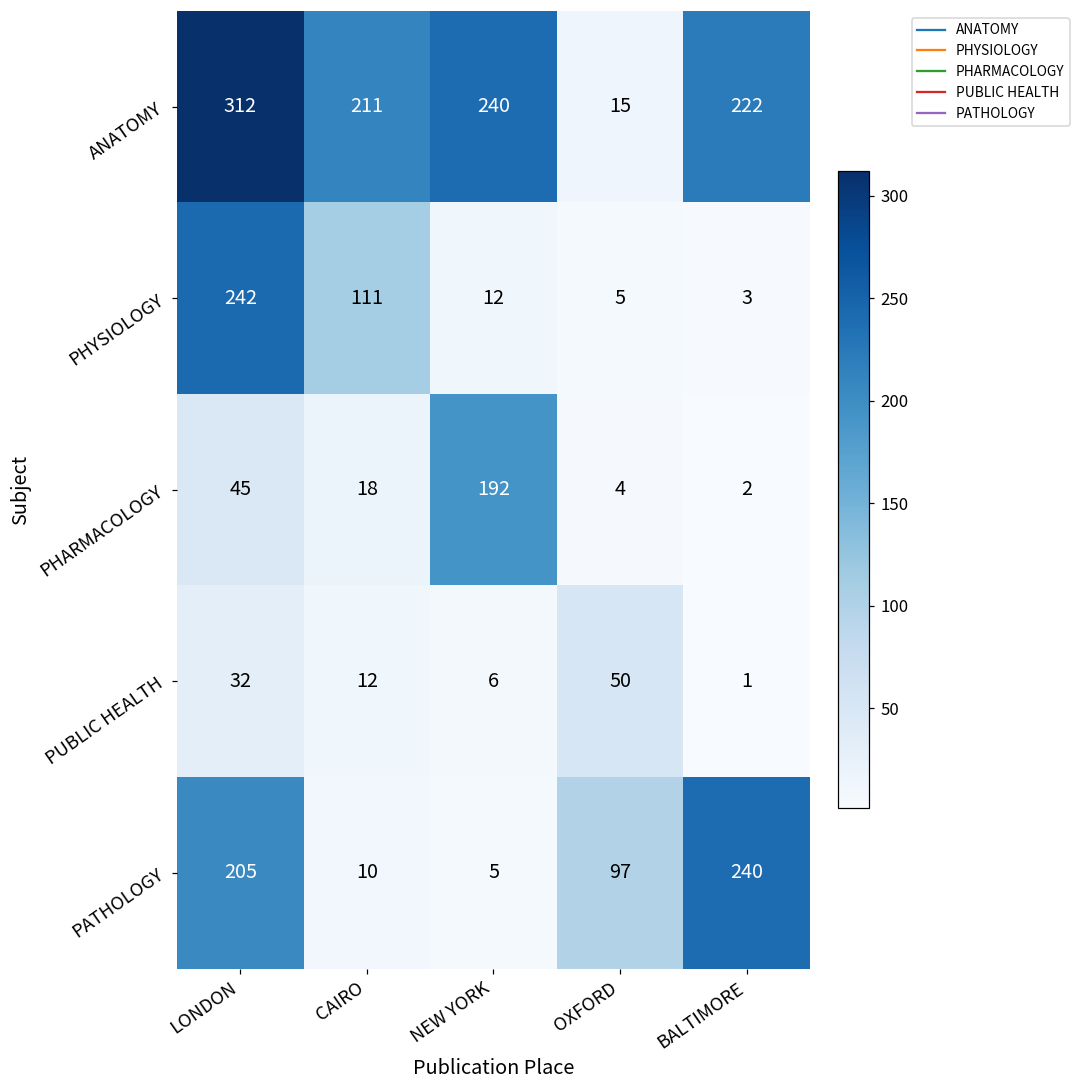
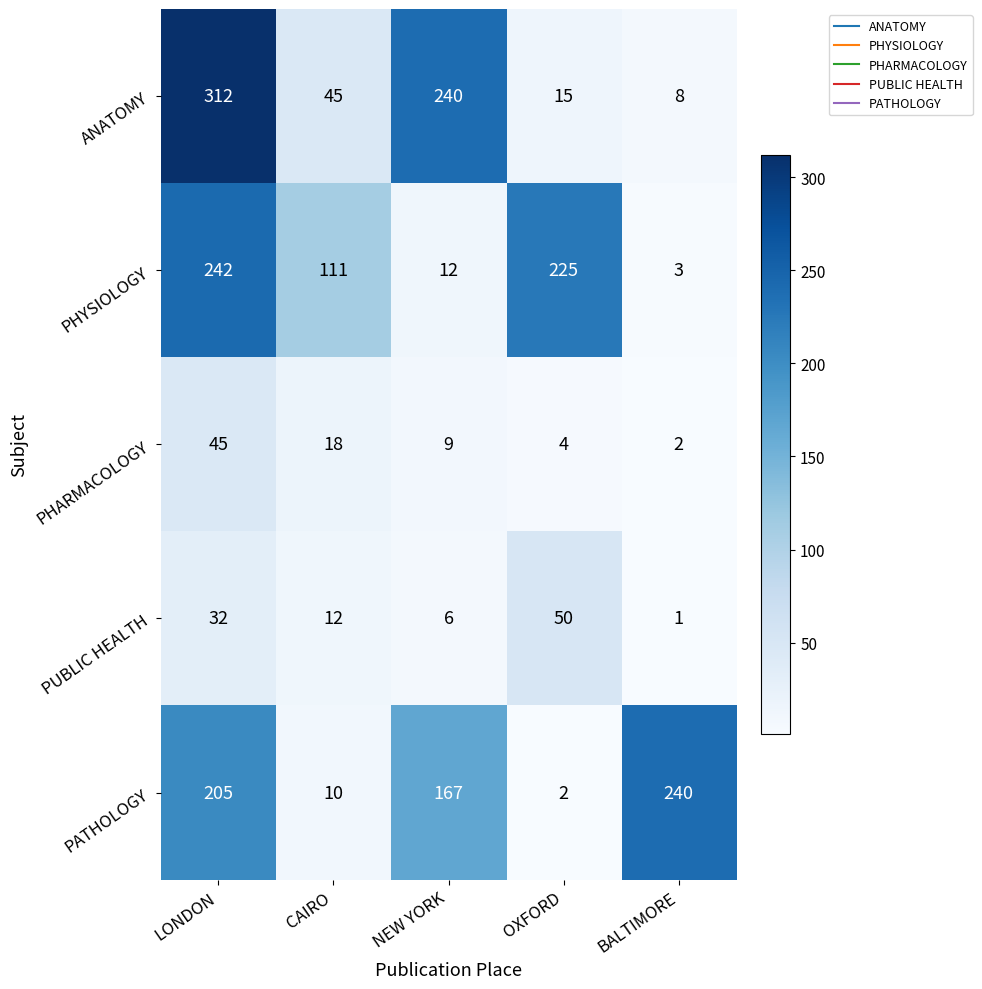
ANATOMY, CAIRO: 211 -> 45
ANATOMY, BALTIMORE: 222 -> 8
PHYSIOLOGY, OXFORD: 5 -> 225
PHARMACOLOGY, NEW YORK: 192 -> 9
PATHOLOGY, NEW YORK: 5 -> 167
PATHOLOGY, OXFORD: 97 -> 2
